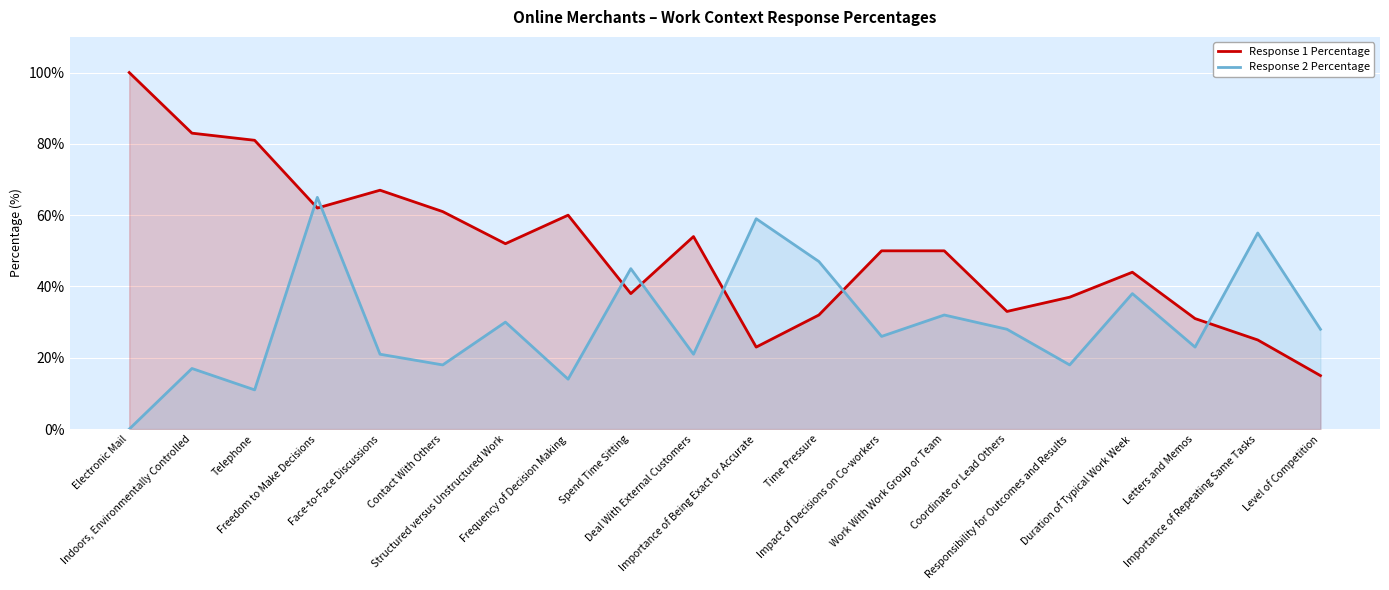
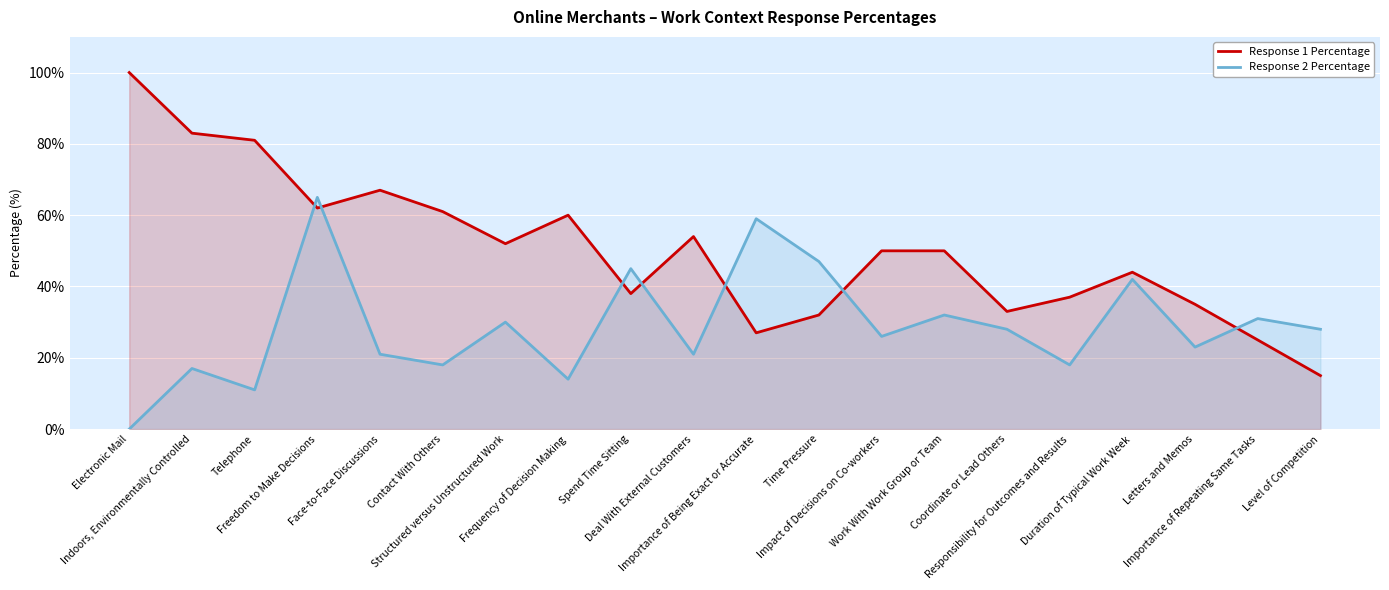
Response 1 Percentage, Importance of Being Exact or Accurate: 23% -> 27%
Response 2 Percentage, Duration of Typical Work Week: 38% -> 42%
Response 1 Percentage, Letters and Memos: 31% -> 35%
Response 2 Percentage, Importance of Repeating Same Tasks: 55% -> 31%
